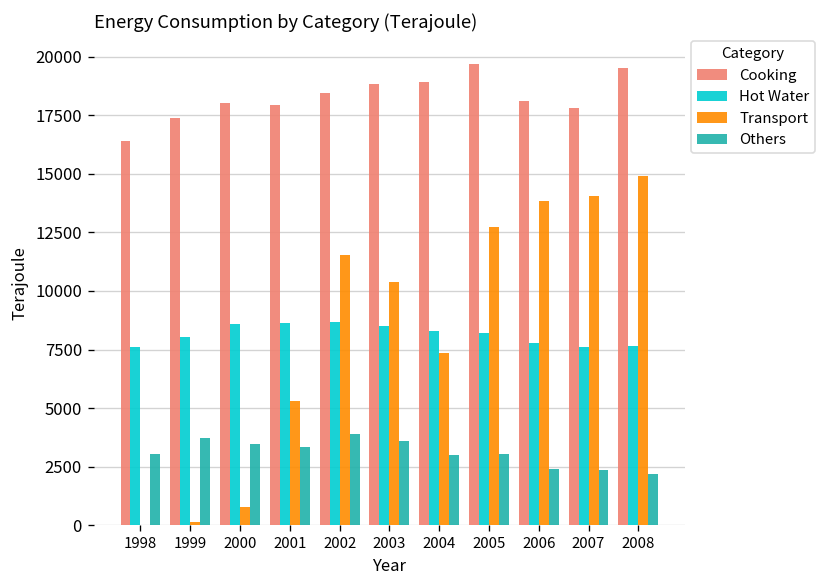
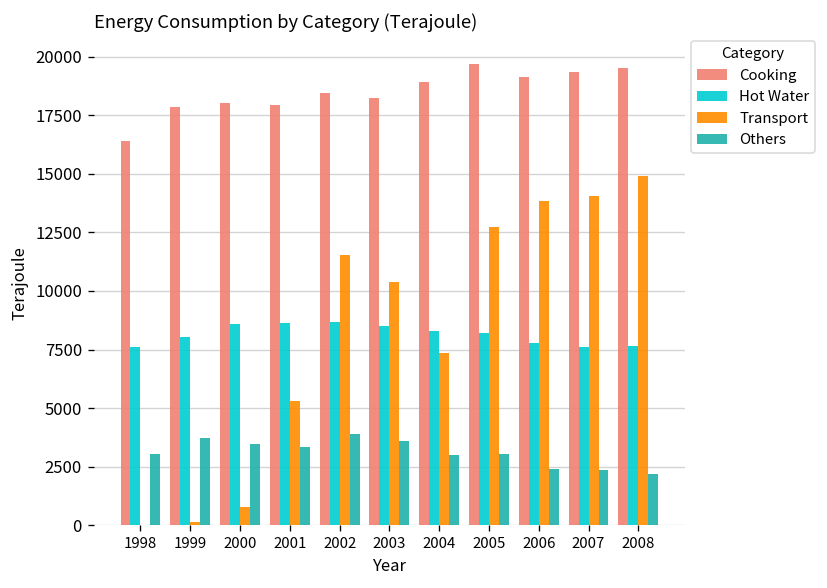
Cooking, 1999: 17400 -> 17800
Cooking, 2003: 18800 -> 18200
Cooking, 2006: 18100 -> 19100
Cooking, 2007: 17800 -> 19400
